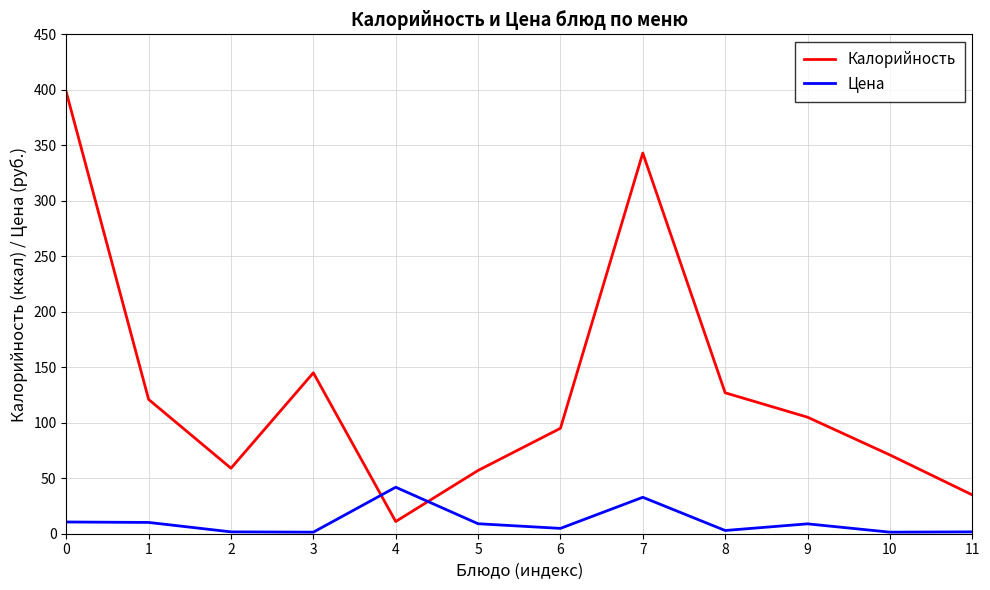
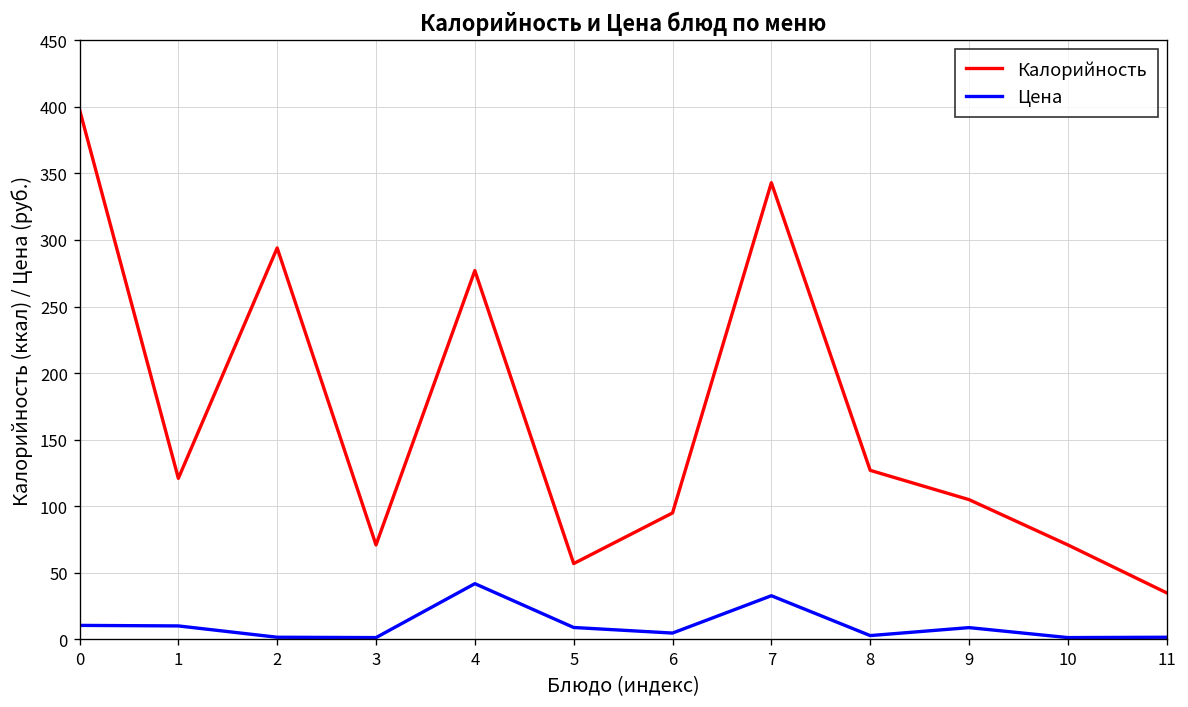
Калорийность, 2: 59 -> 294
Калорийность, 3: 145 -> 71
Калорийность, 4: 11 -> 277
